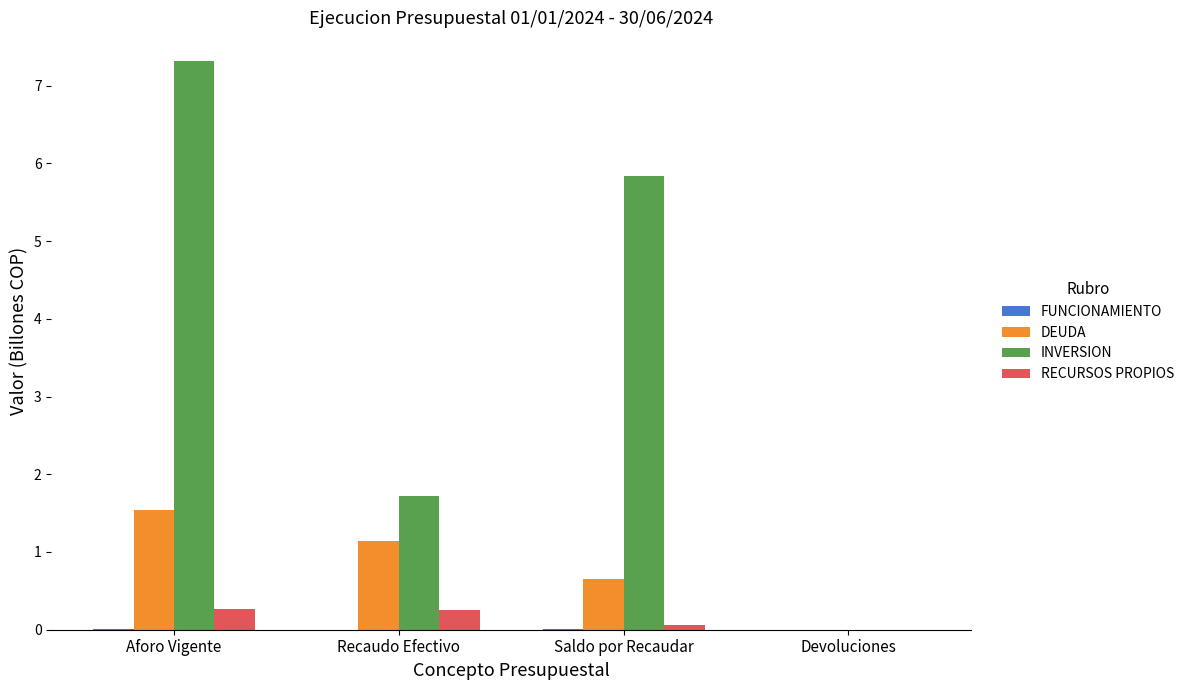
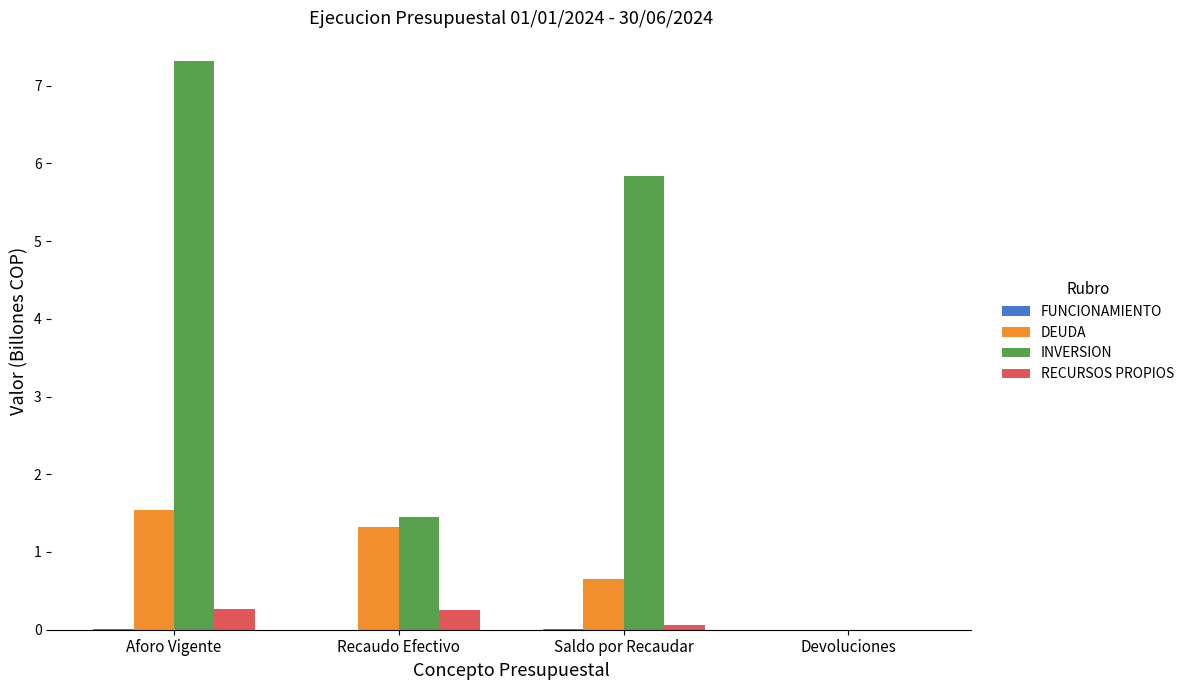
DEUDA, Recaudo Efectivo: 1.1 -> 1.3
INVERSION, Recaudo Efectivo: 1.7 -> 1.4
